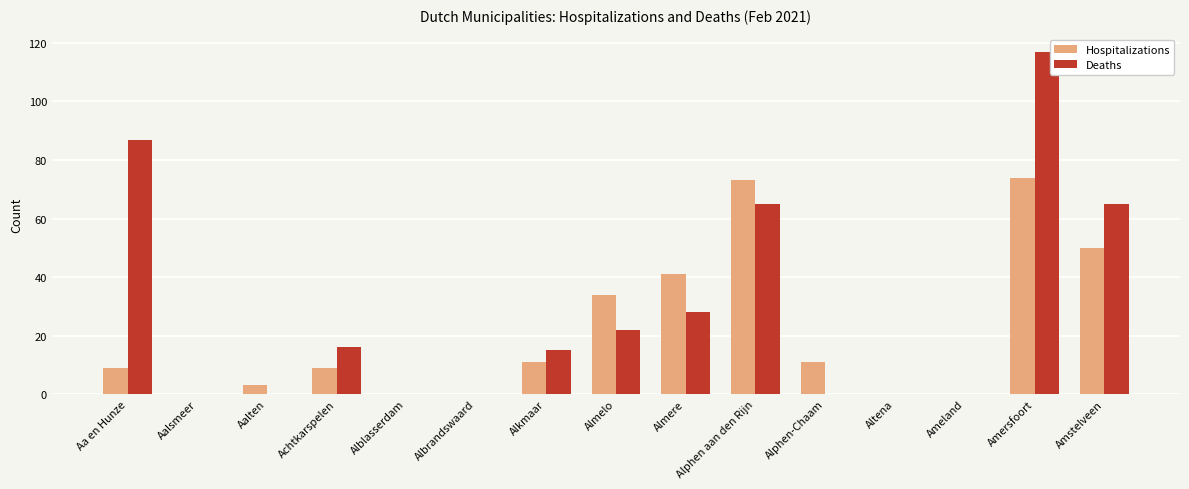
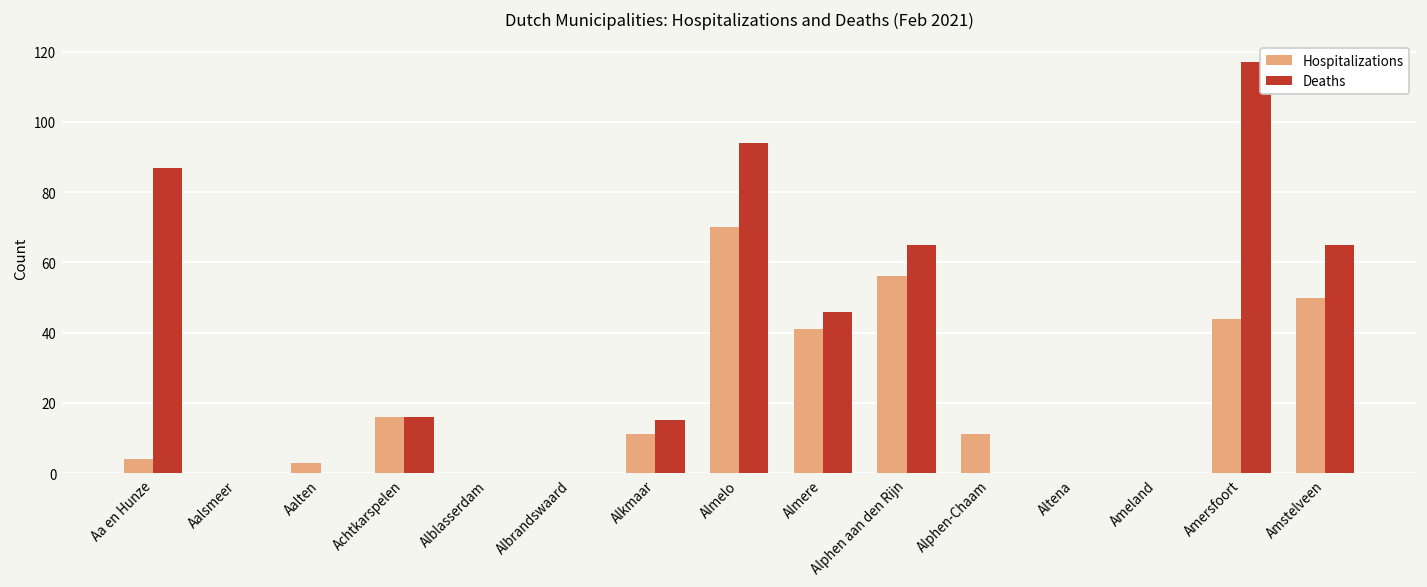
Hospitalizations, Aa en Hunze: 9 -> 4
Hospitalizations, Achtkarspelen: 9 -> 16
Hospitalizations, Almelo: 34 -> 70
Deaths, Almelo: 22 -> 94
Deaths, Almere: 28 -> 46
Hospitalizations, Alphen aan den Rijn: 73 -> 56
Hospitalizations, Amersfoort: 74 -> 44
